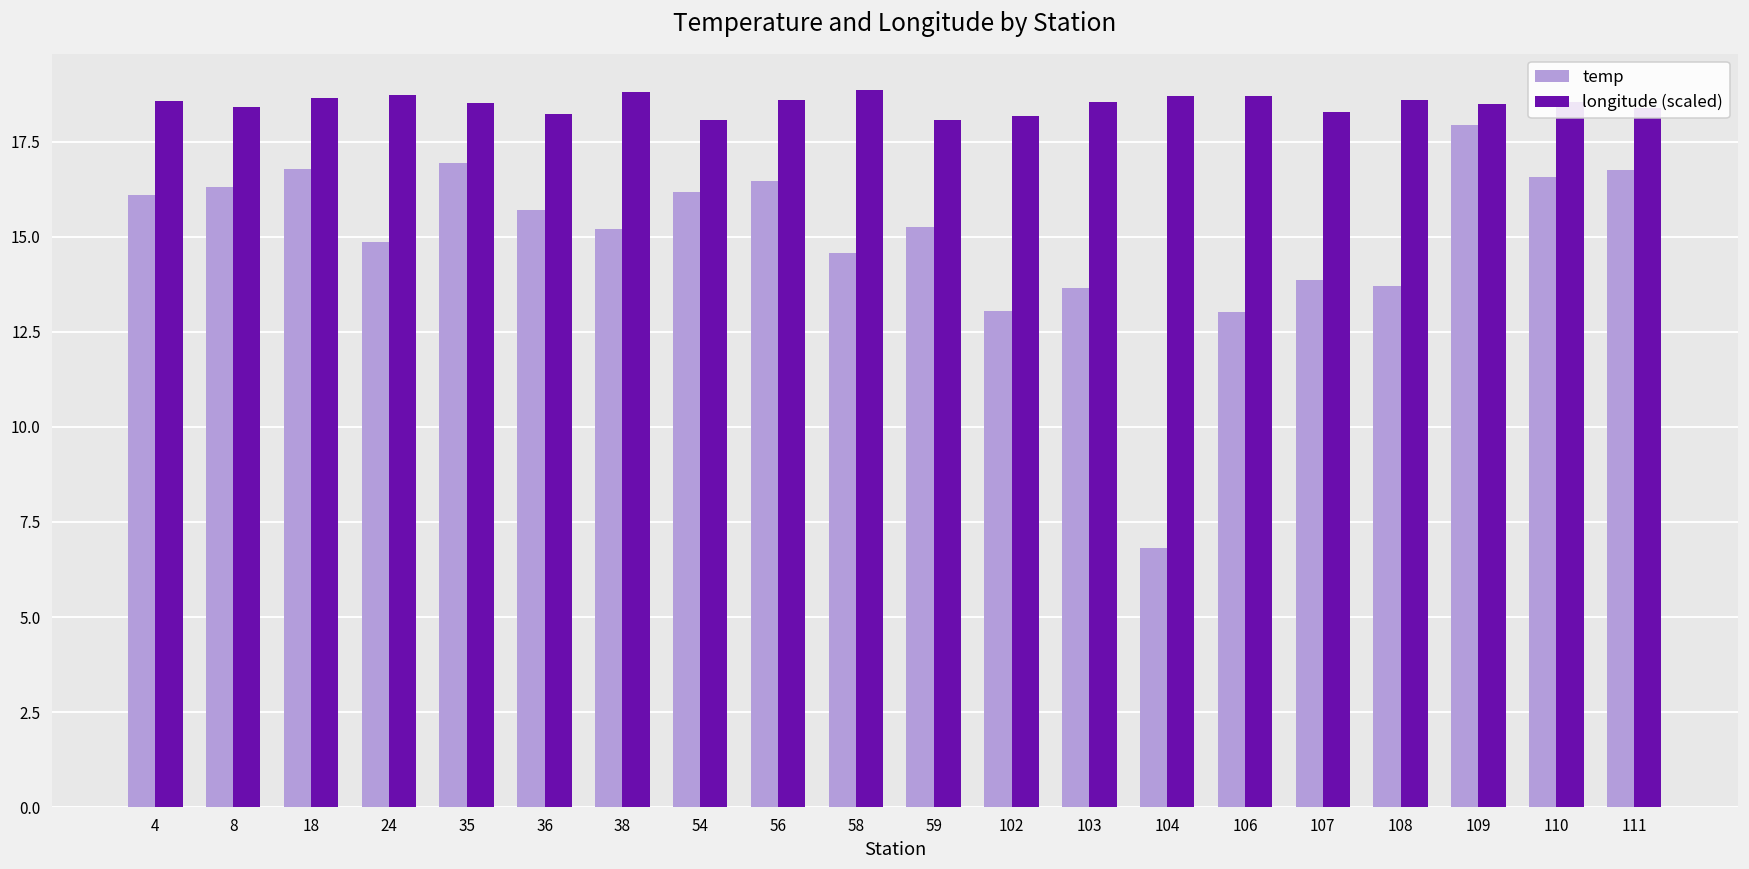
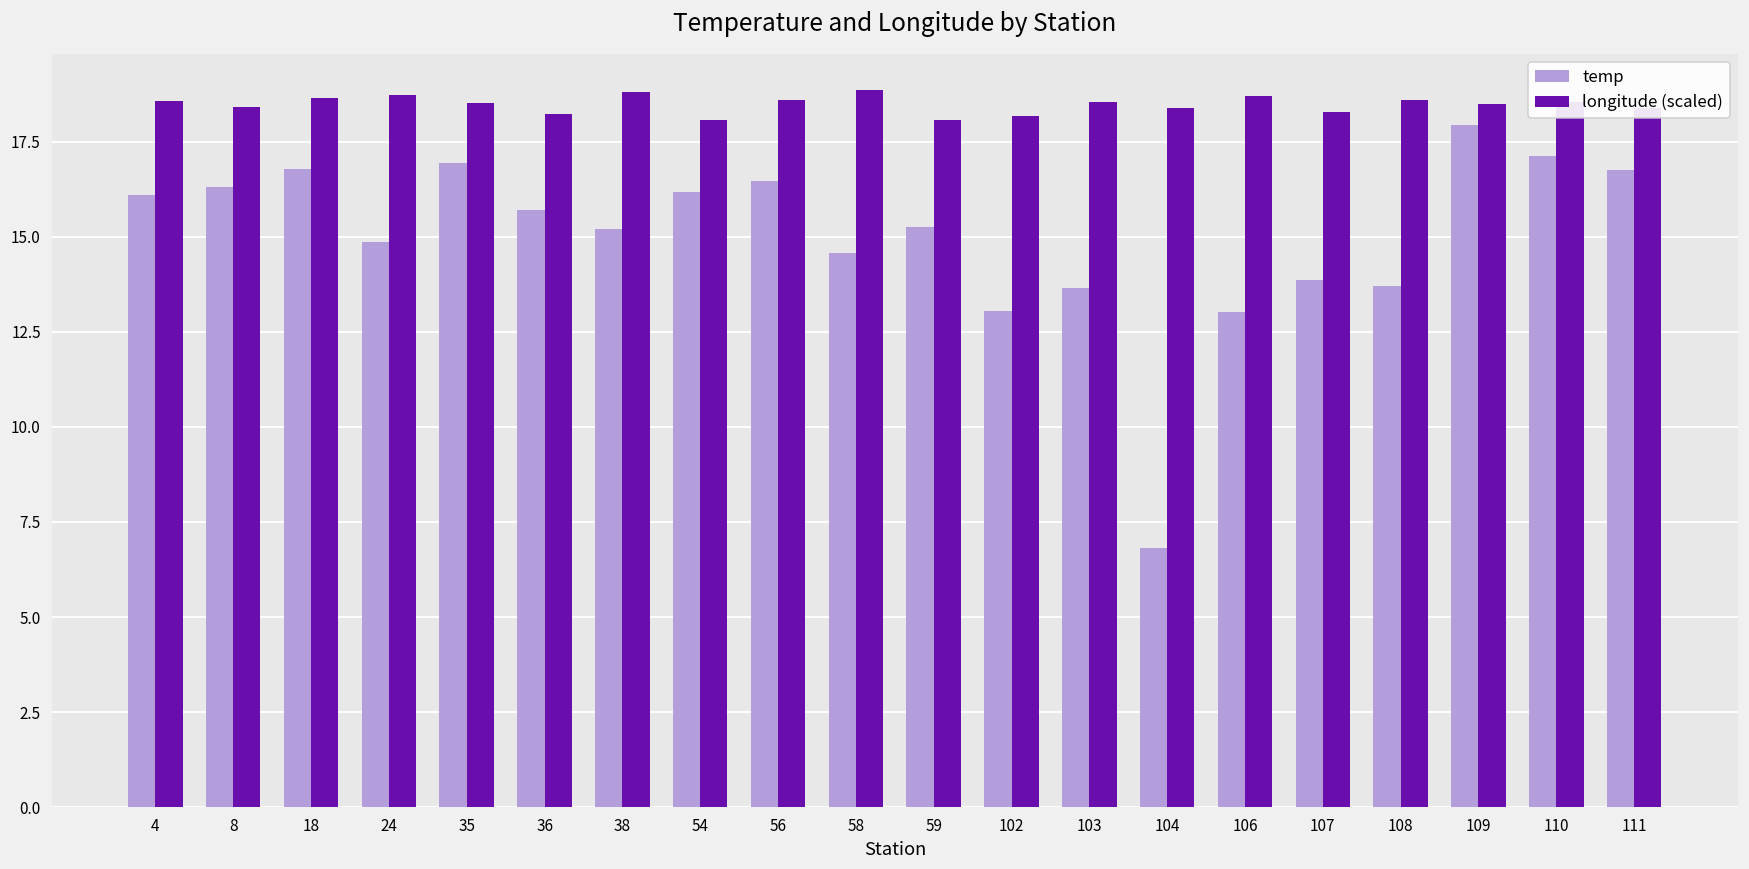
longitude (scaled), 104: 18.7 -> 18.4
temp, 110: 16.6 -> 17.1
